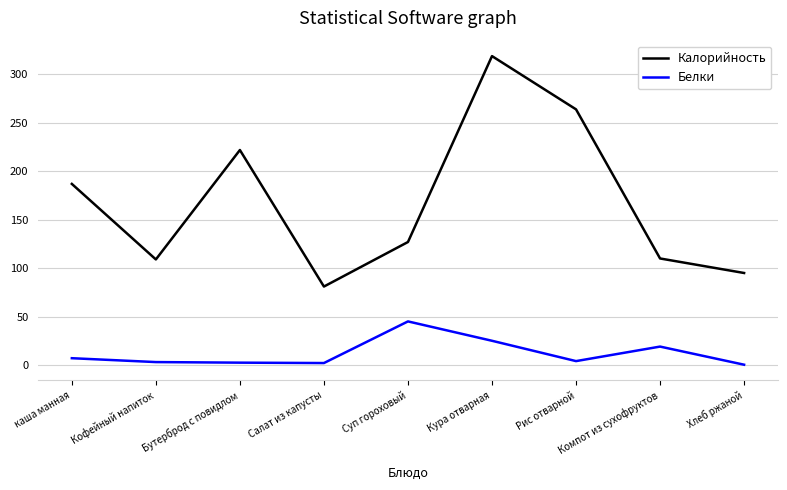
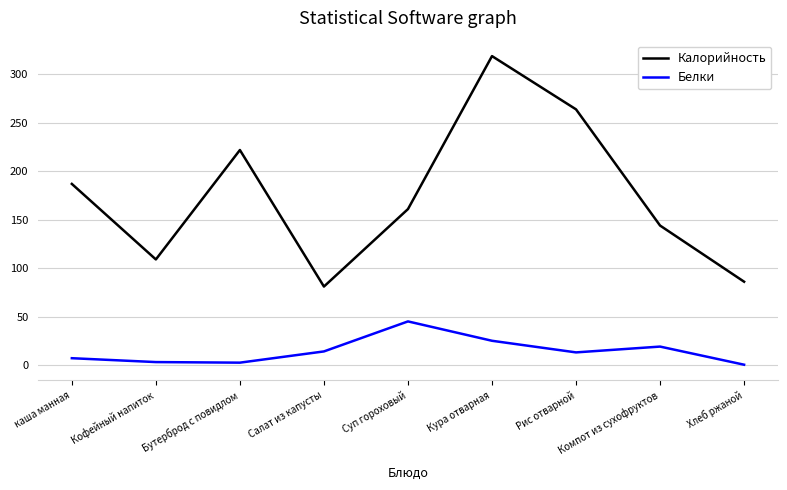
Белки, Салат из капусты: 0 -> 10
Калорийность, Суп гороховый: 130 -> 160
Белки, Рис отварной: 0 -> 10
Калорийность, Компот из сухофруктов: 110 -> 140
Калорийность, Хлеб ржаной: 100 -> 90
